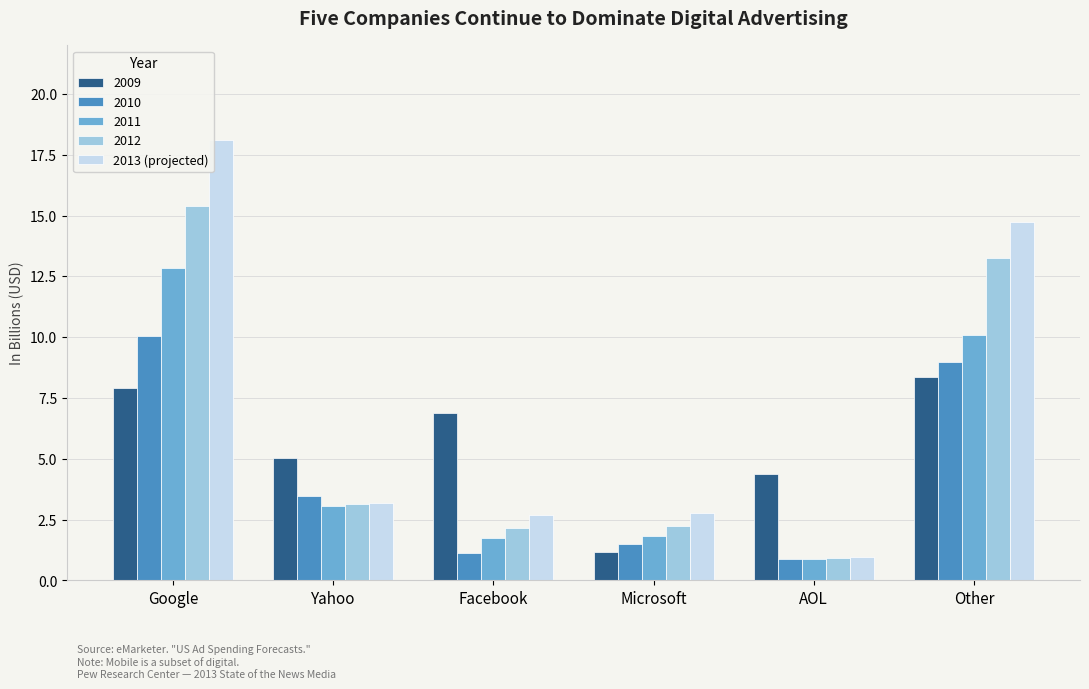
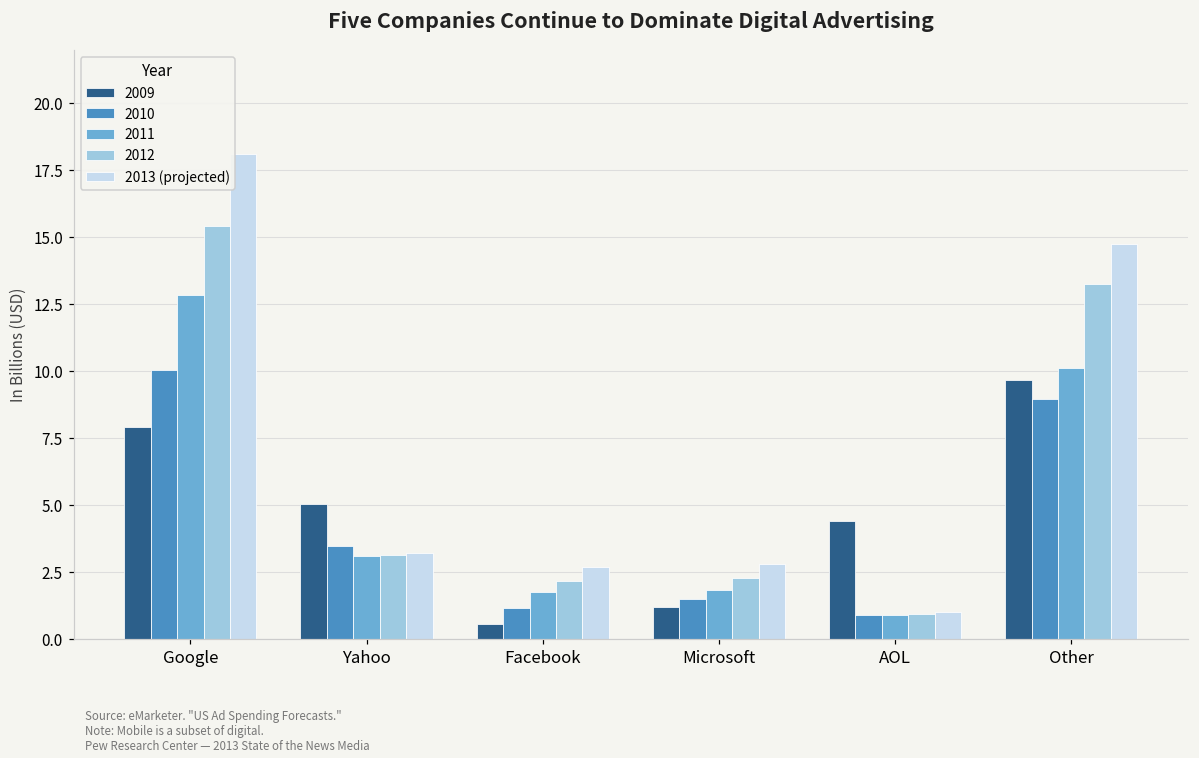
2009, Facebook: 6.9 -> 0.6
2009, Other: 8.4 -> 9.7
